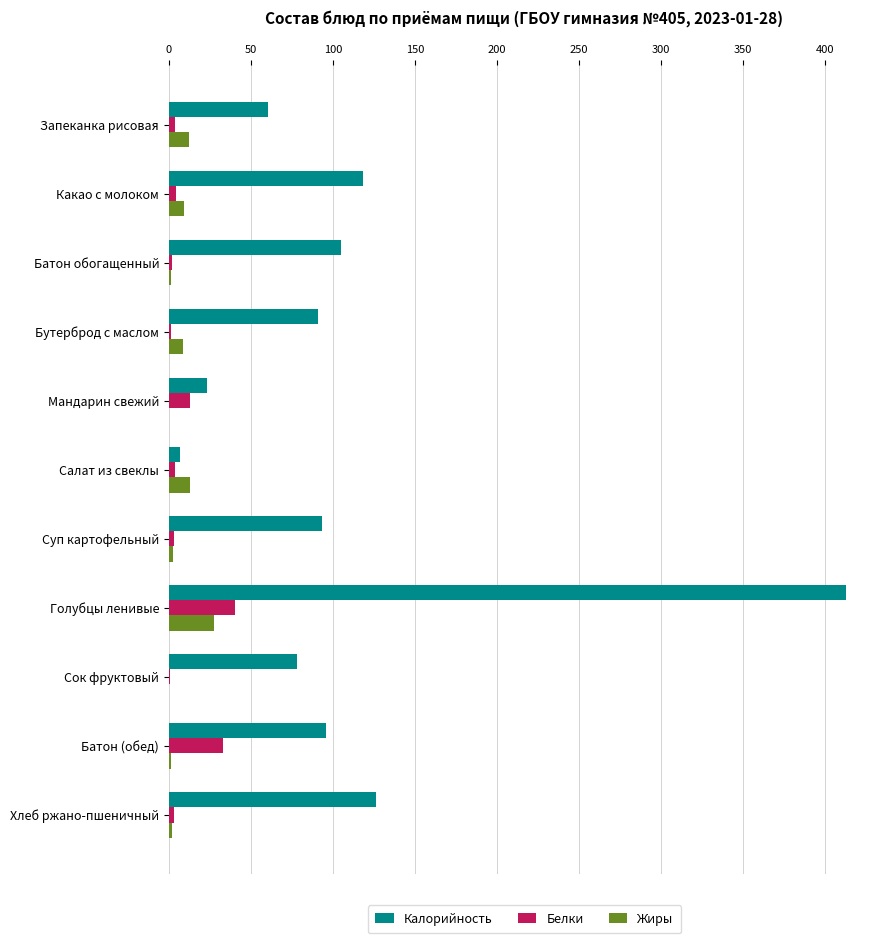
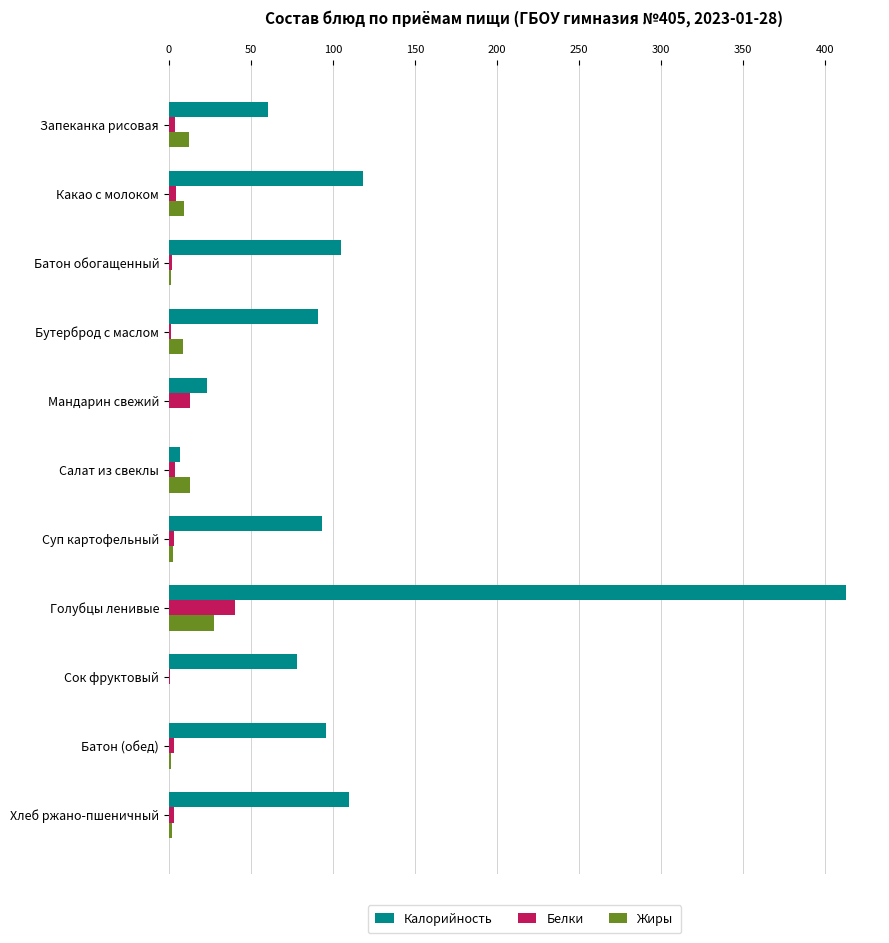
Белки, Батон (обед): 33 -> 3
Калорийность, Хлеб ржано-пшеничный: 126 -> 110
